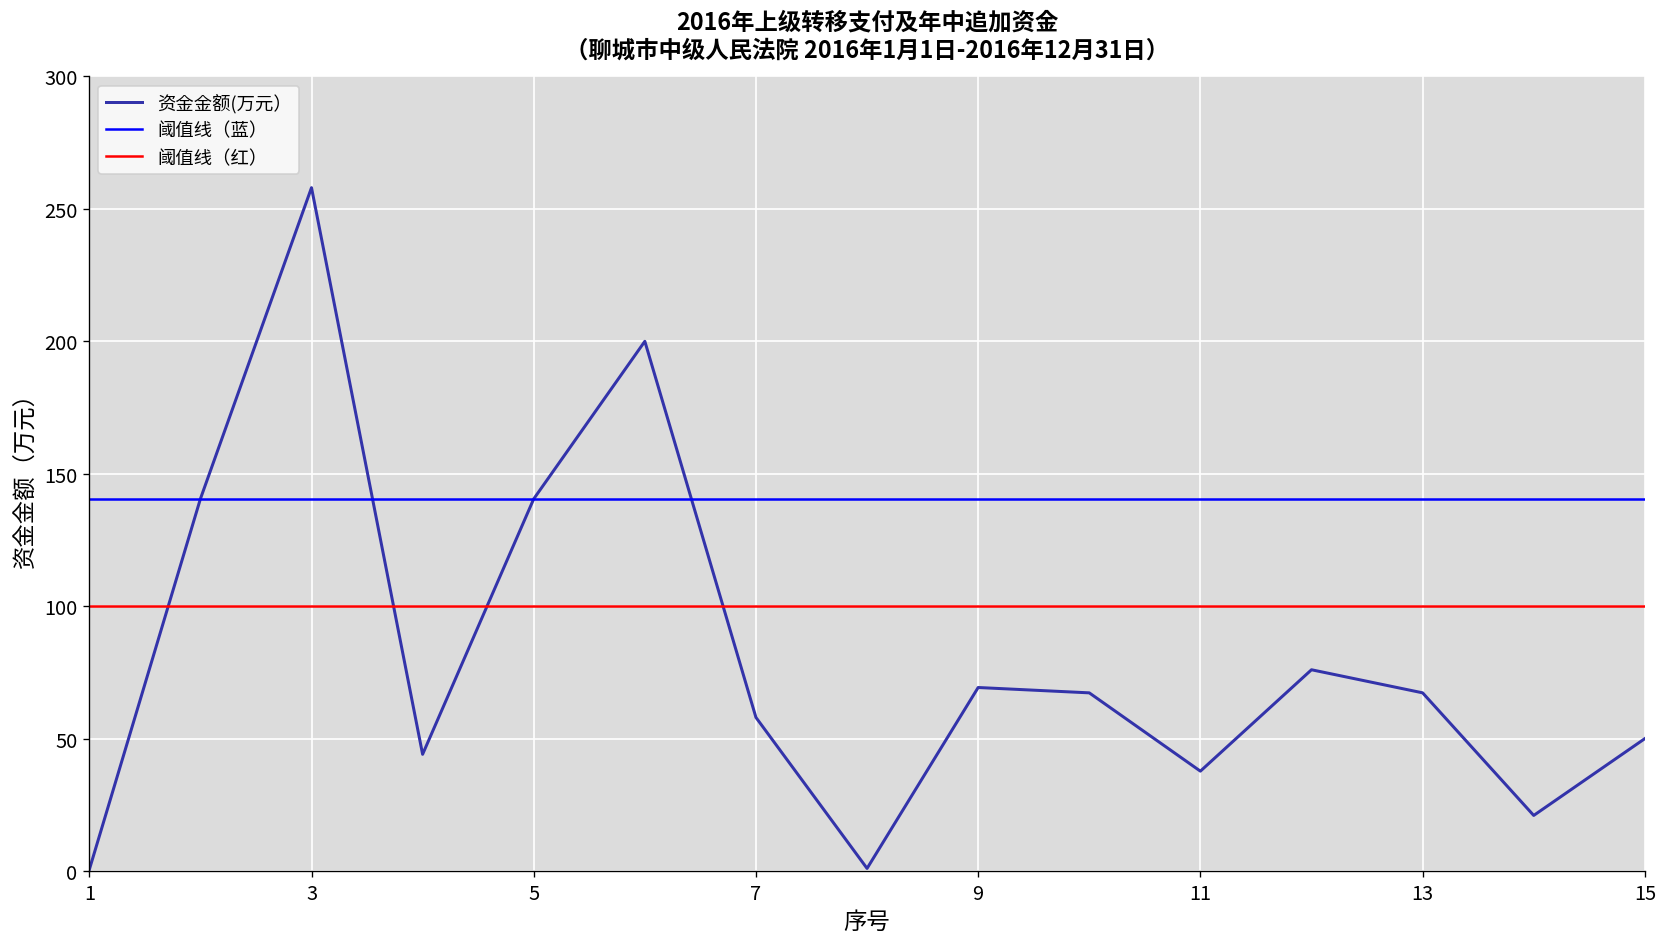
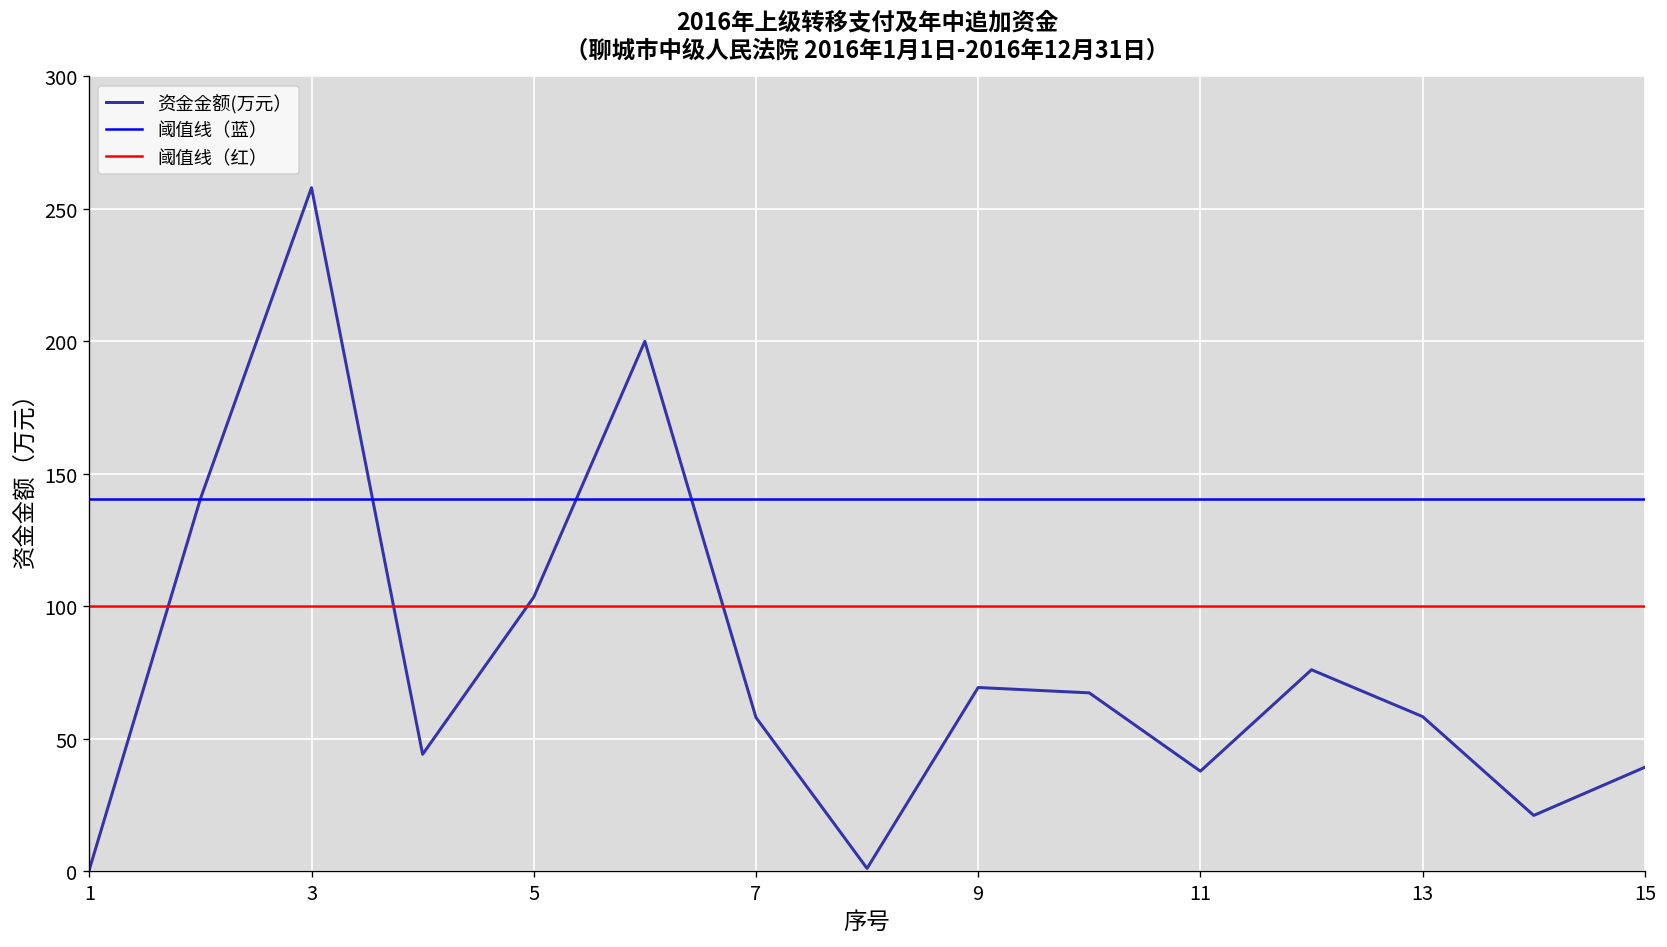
5: 141 -> 103
13: 67 -> 58
15: 50 -> 39
